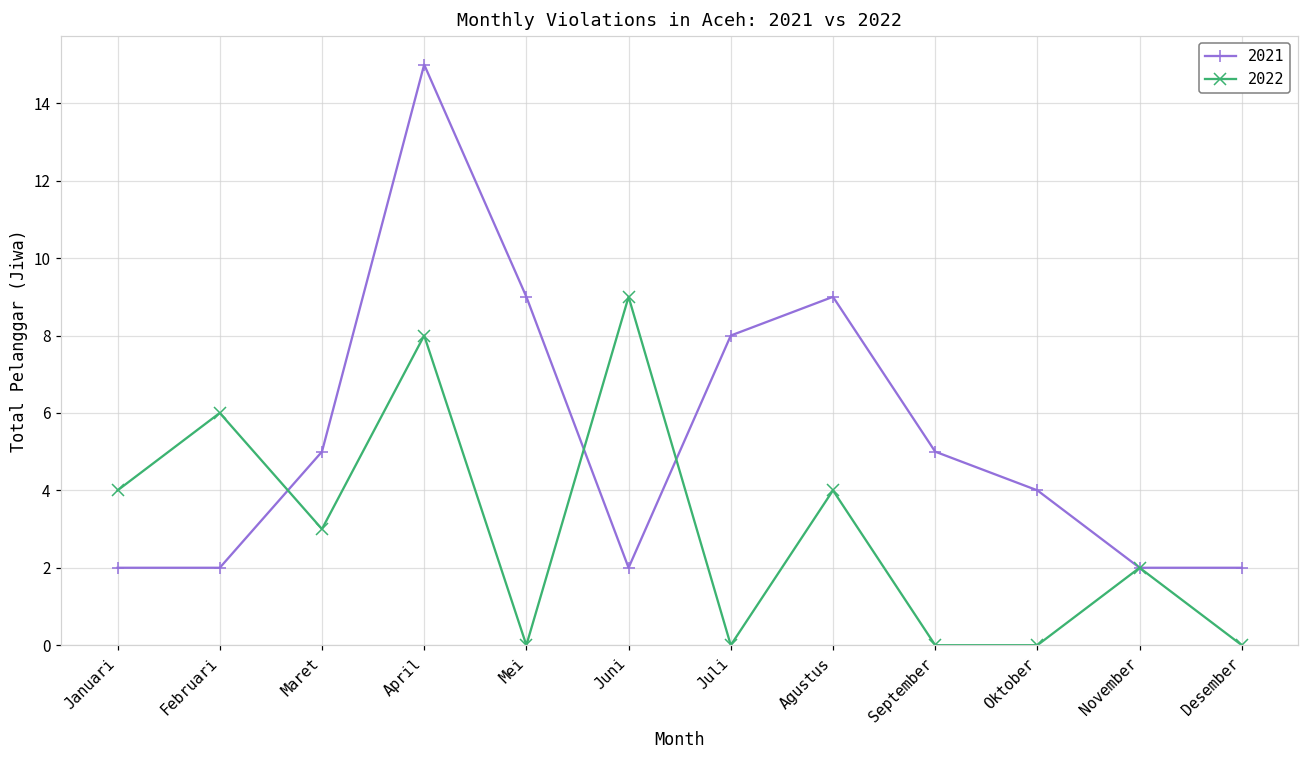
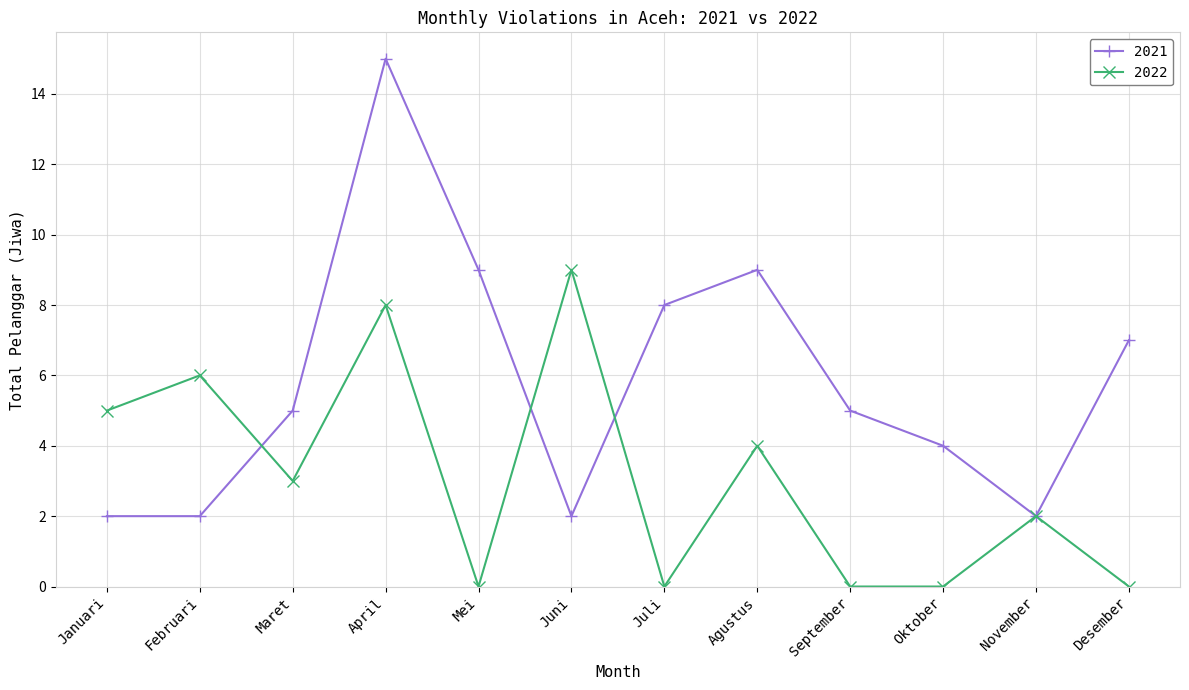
2022, Januari: 4 -> 5
2021, Desember: 2 -> 7
